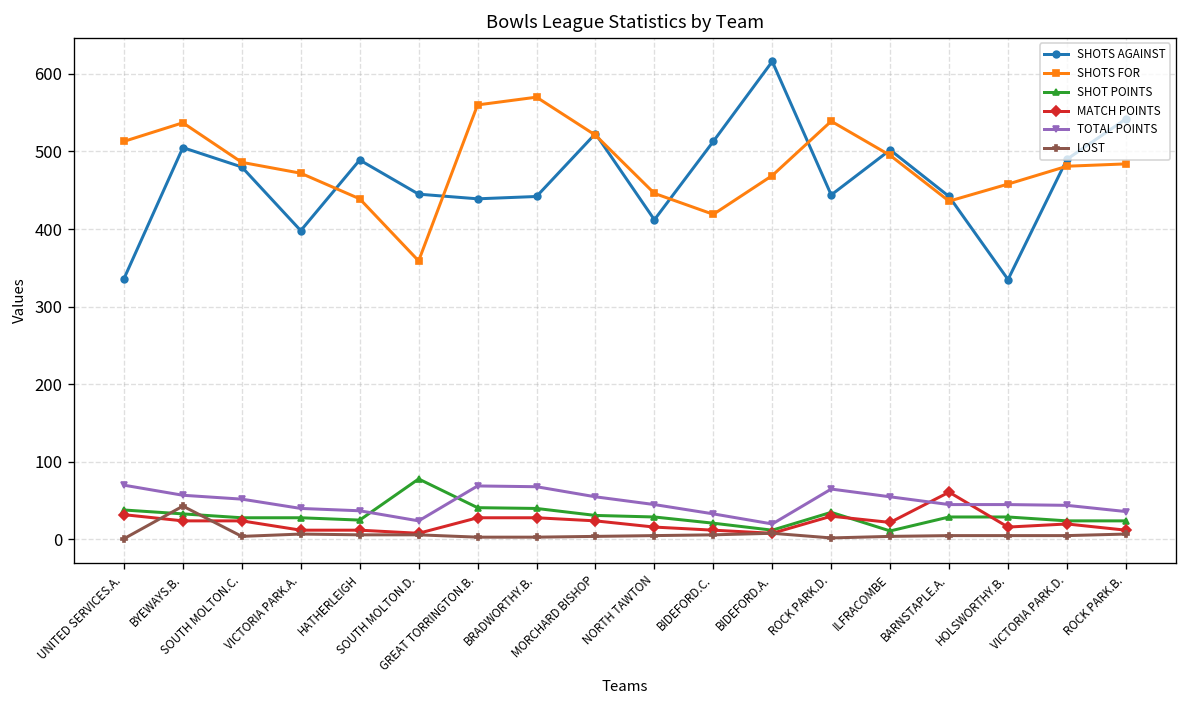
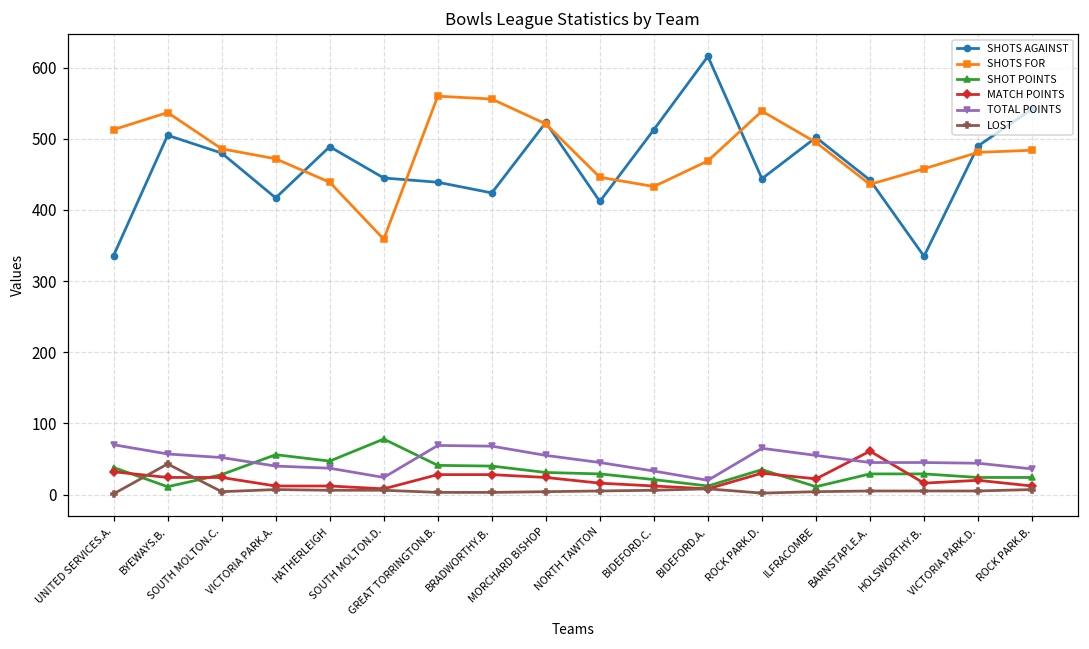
SHOT POINTS, BYEWAYS.B.: 30 -> 10
SHOTS AGAINST, VICTORIA PARK.A.: 400 -> 420
SHOT POINTS, VICTORIA PARK.A.: 30 -> 60
SHOT POINTS, HATHERLEIGH: 30 -> 50
SHOTS AGAINST, BRADWORTHY.B.: 440 -> 420
SHOTS FOR, BRADWORTHY.B.: 570 -> 560
SHOTS FOR, BIDEFORD.C.: 420 -> 430
